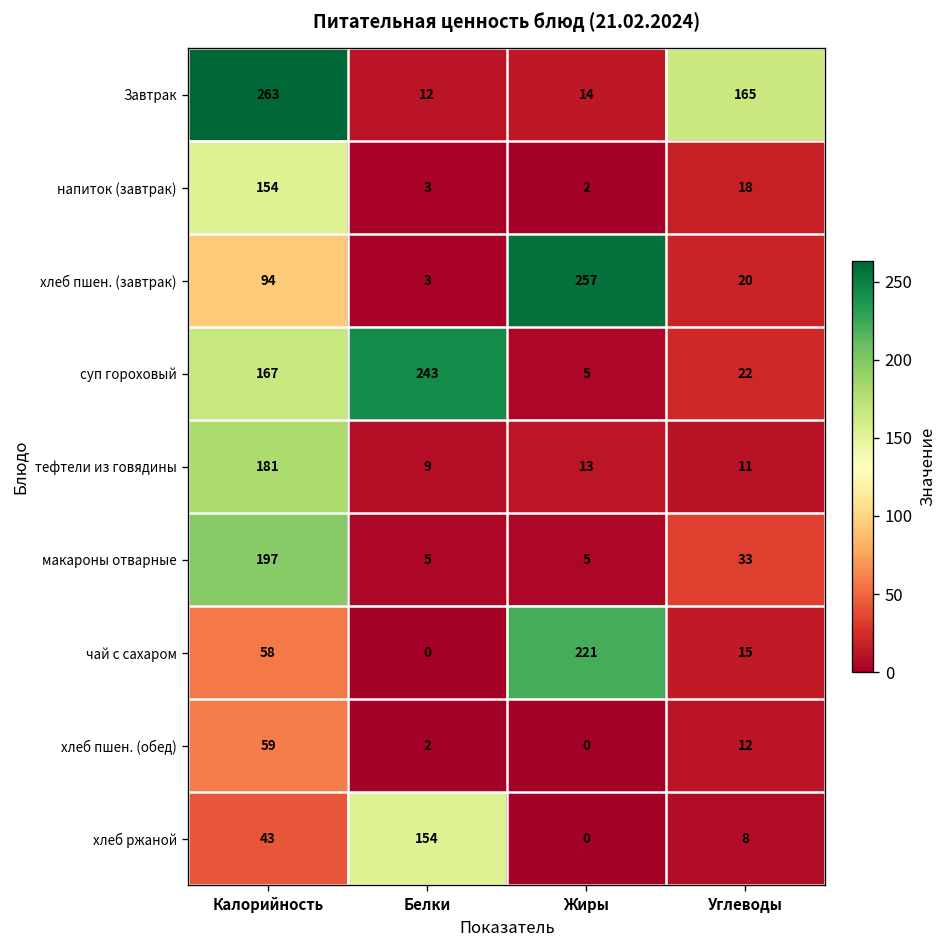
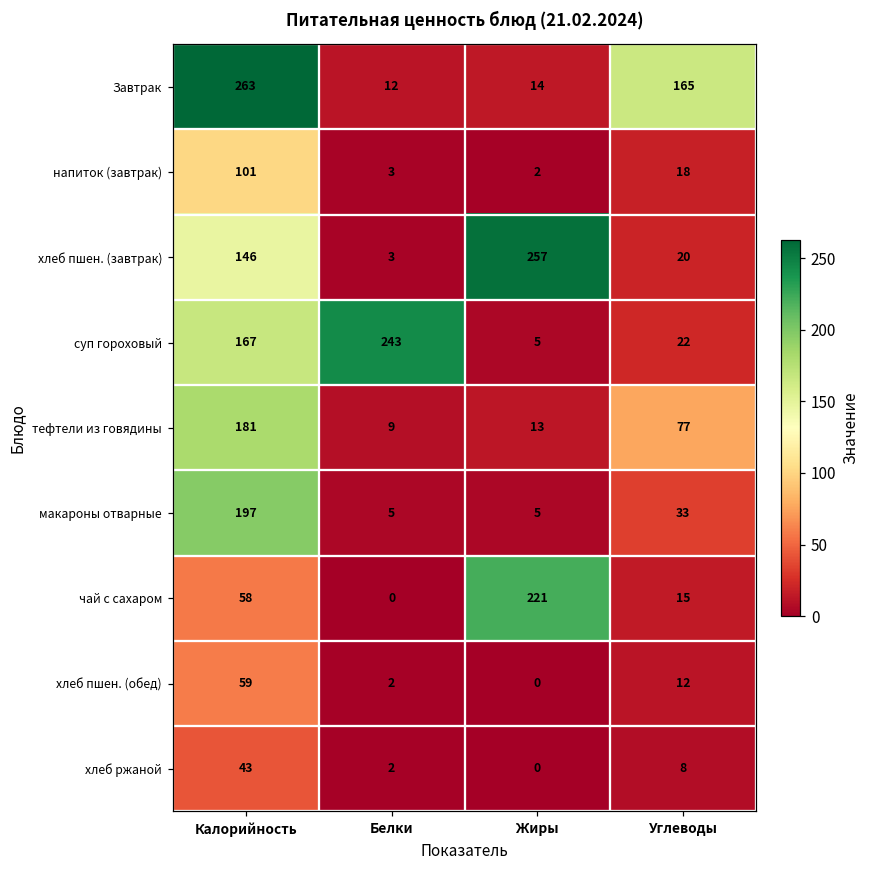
напиток (завтрак), Калорийность: 154 -> 101
хлеб пшен. (завтрак), Калорийность: 94 -> 146
тефтели из говядины, Углеводы: 11 -> 77
хлеб ржаной, Белки: 154 -> 2
